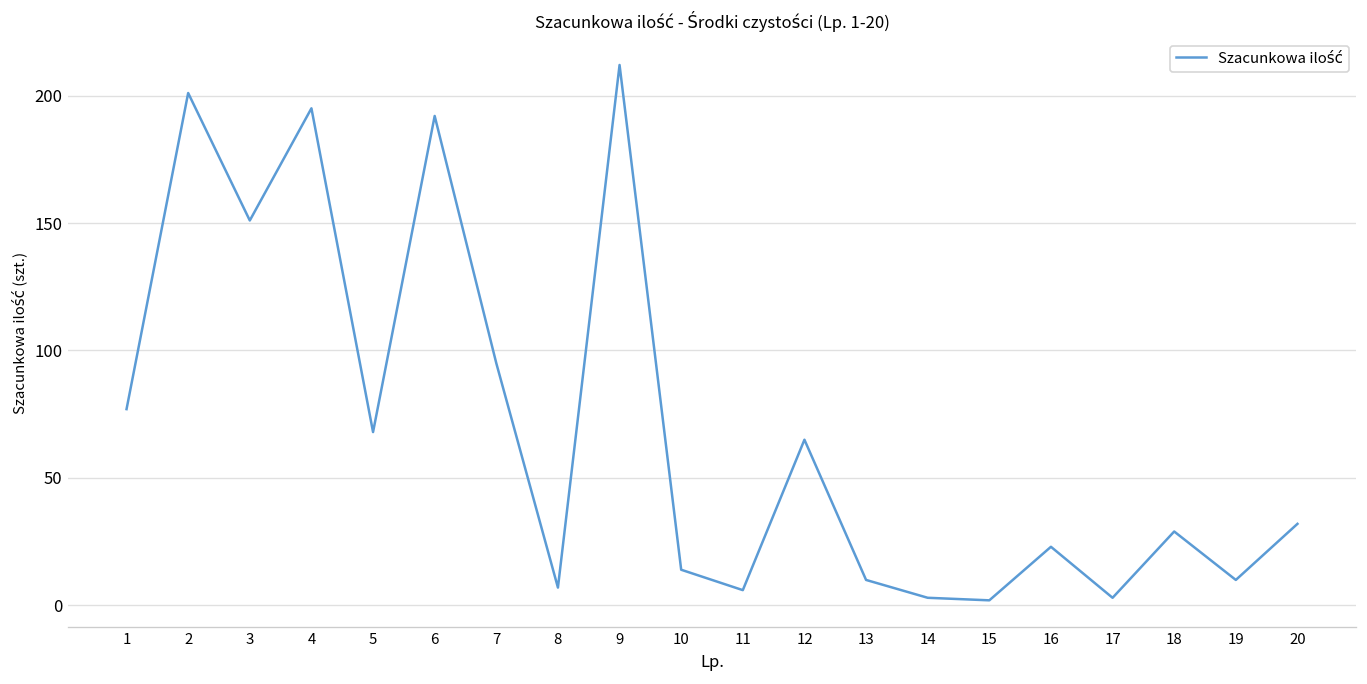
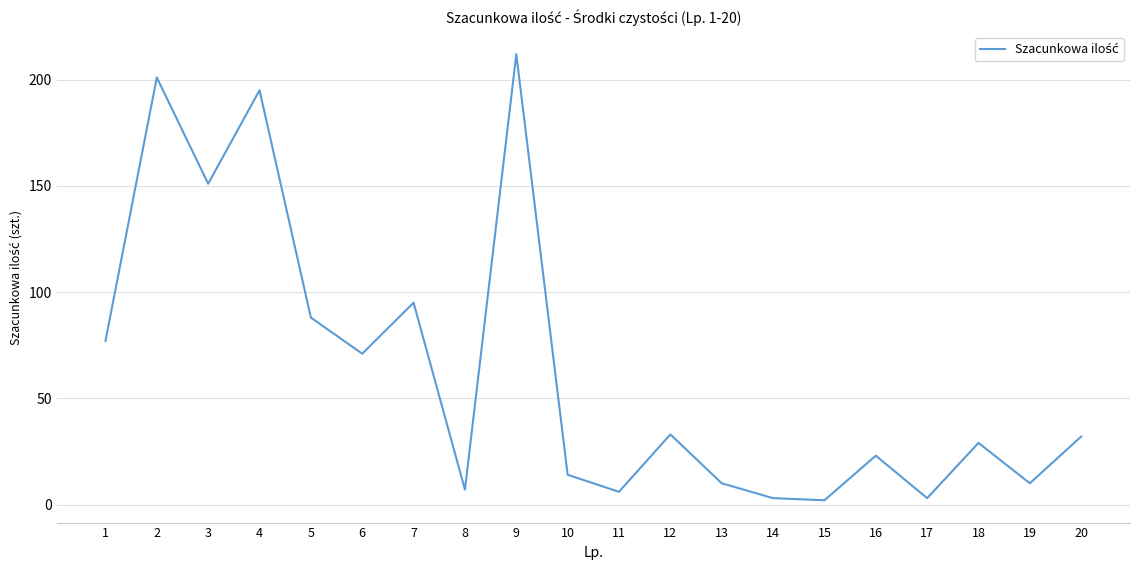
5: 68 -> 88
6: 192 -> 71
12: 65 -> 33
